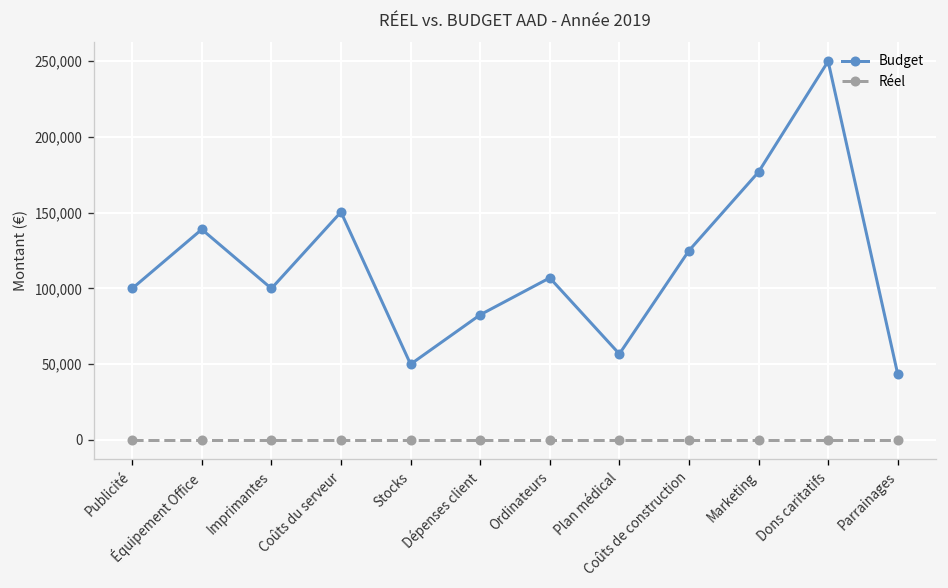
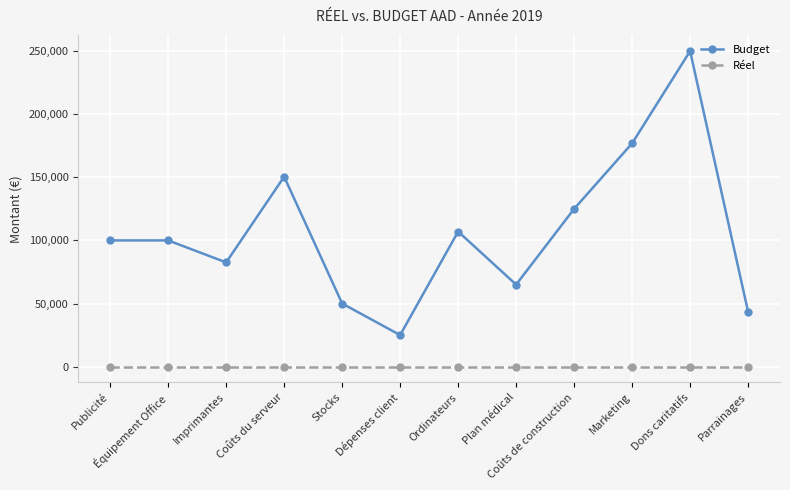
Budget, Équipement Office: 139,000 -> 100,000
Budget, Imprimantes: 100,000 -> 83,000
Budget, Dépenses client: 83,000 -> 25,000
Budget, Plan médical: 57,000 -> 65,000
